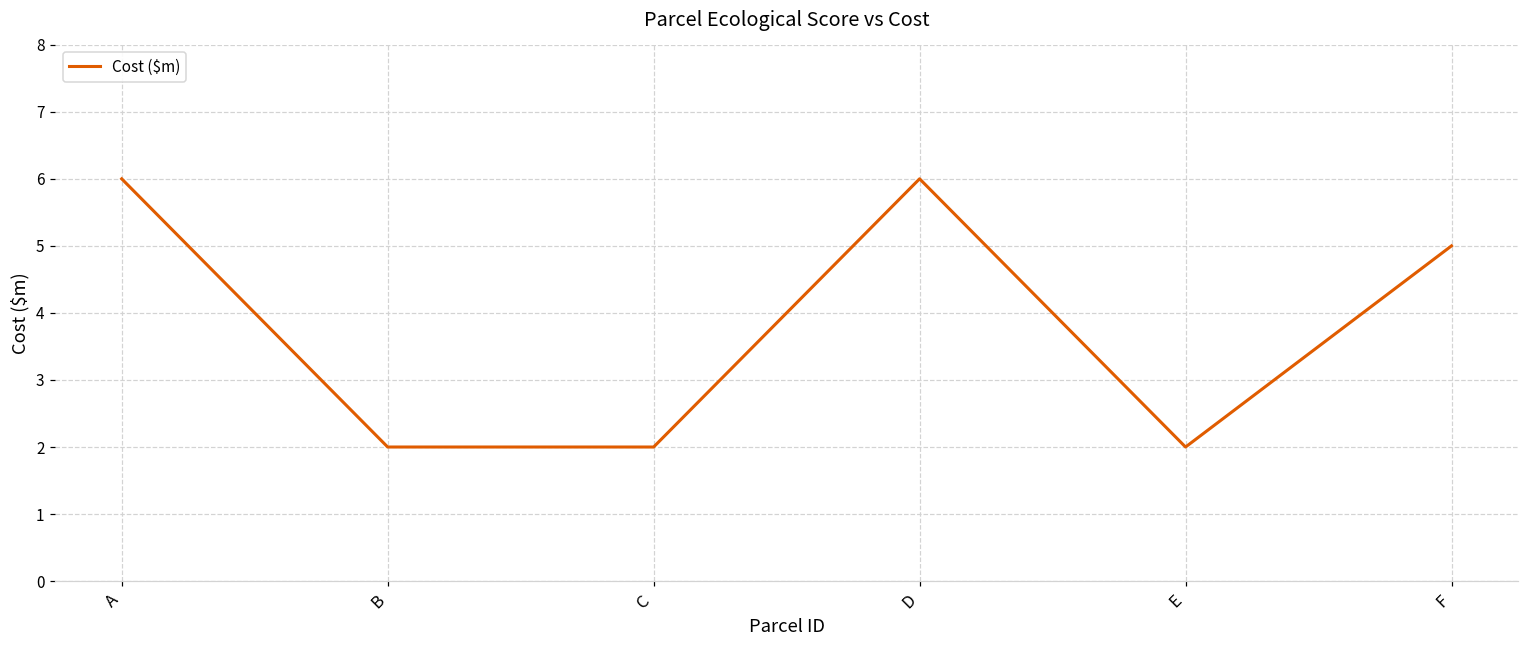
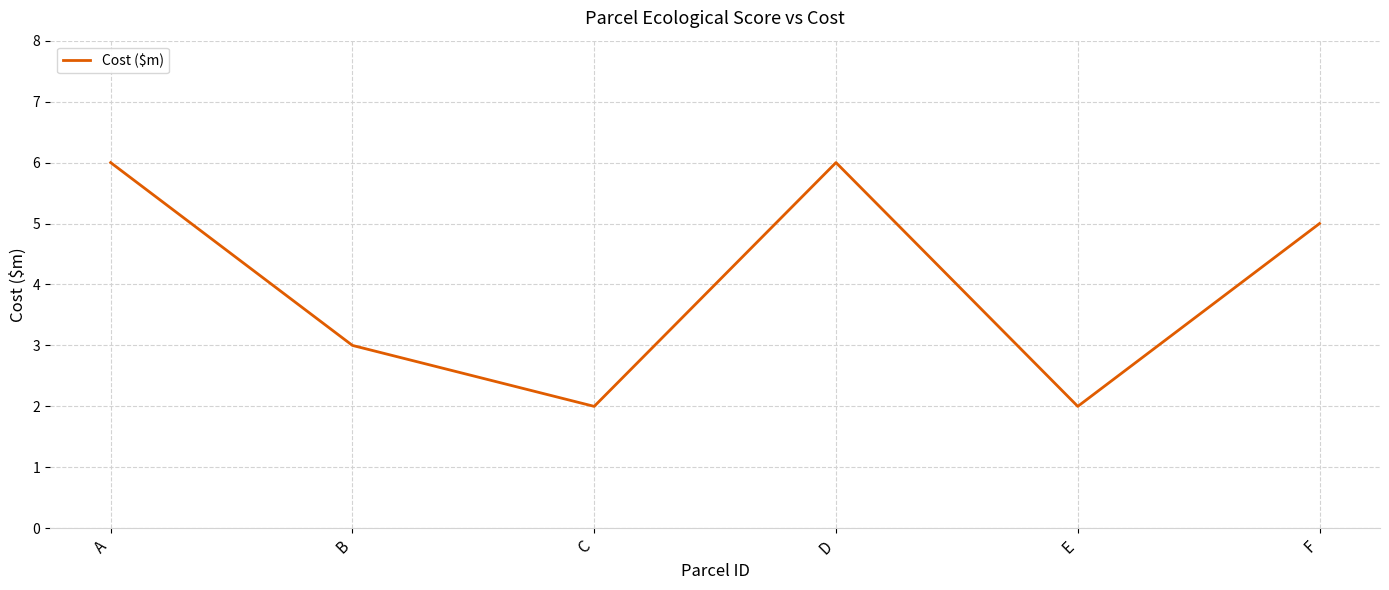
B: 2 -> 3
